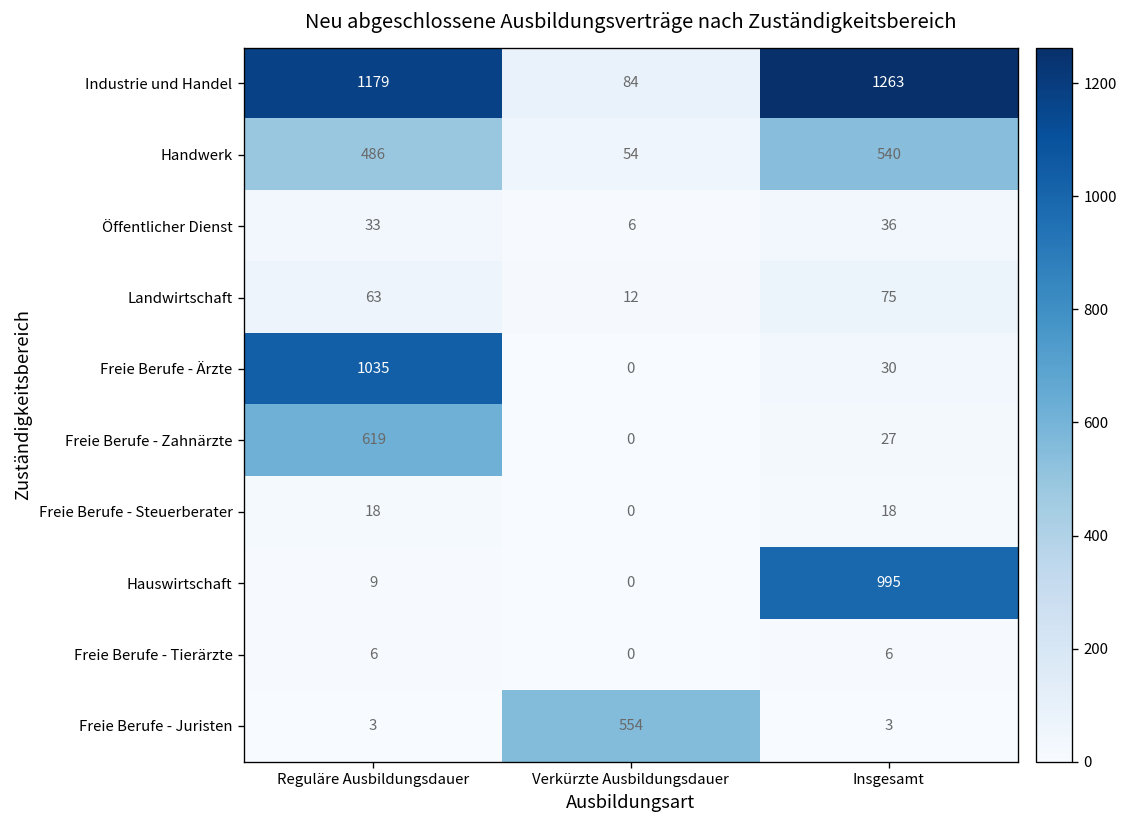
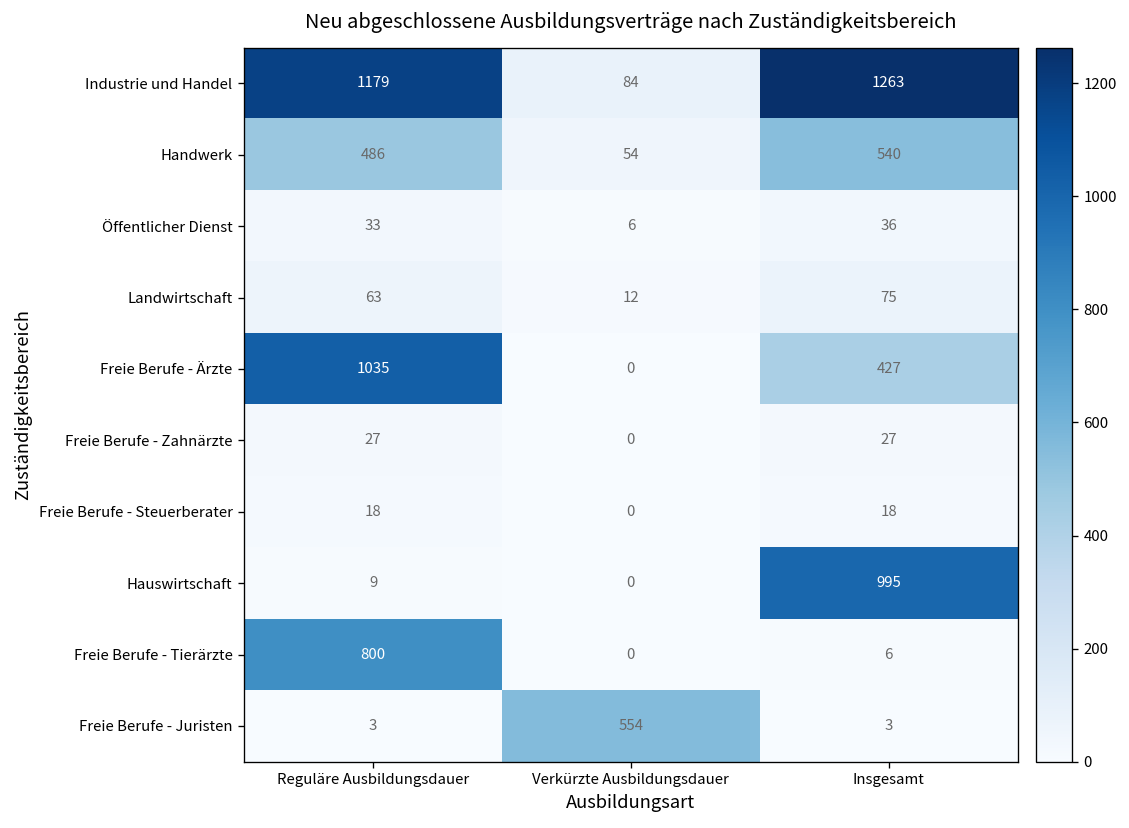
Freie Berufe - Ärzte, Insgesamt: 30 -> 427
Freie Berufe - Zahnärzte, Reguläre Ausbildungsdauer: 619 -> 27
Freie Berufe - Tierärzte, Reguläre Ausbildungsdauer: 6 -> 800
